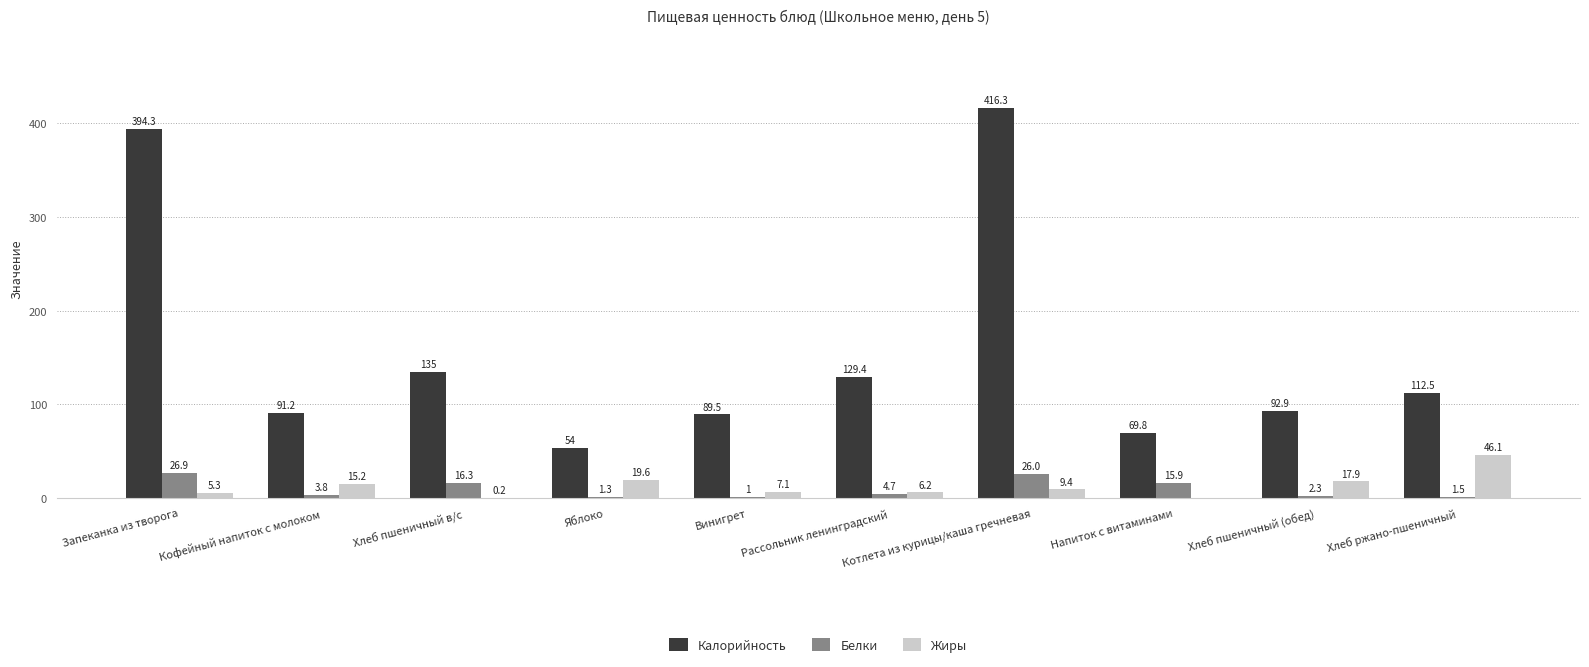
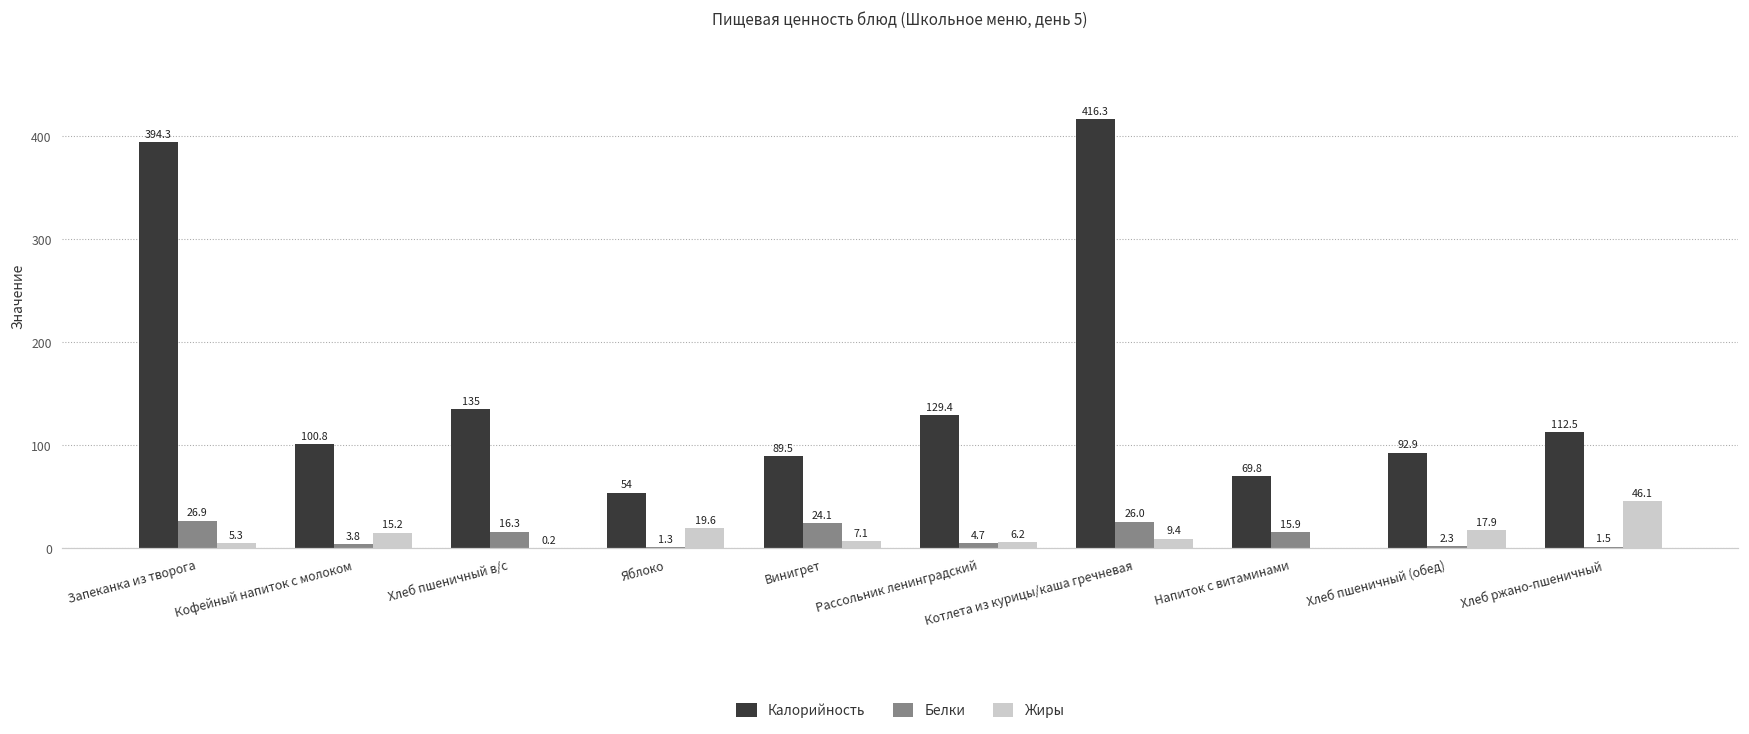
Калорийность, Кофейный напиток с молоком: 91.2 -> 100.8
Белки, Винигрет: 1 -> 24.1
